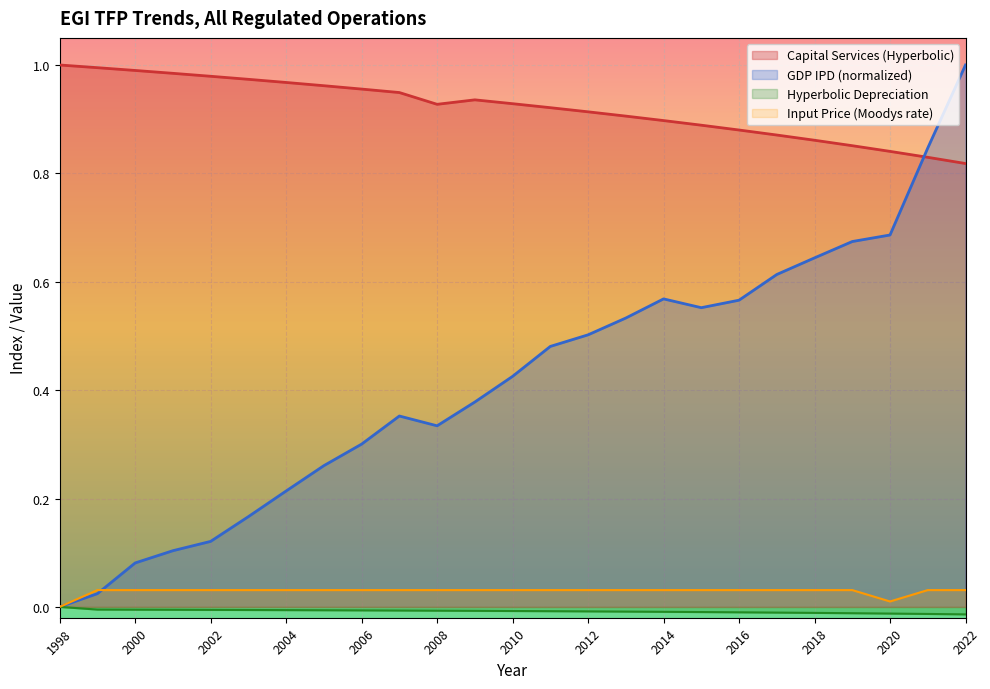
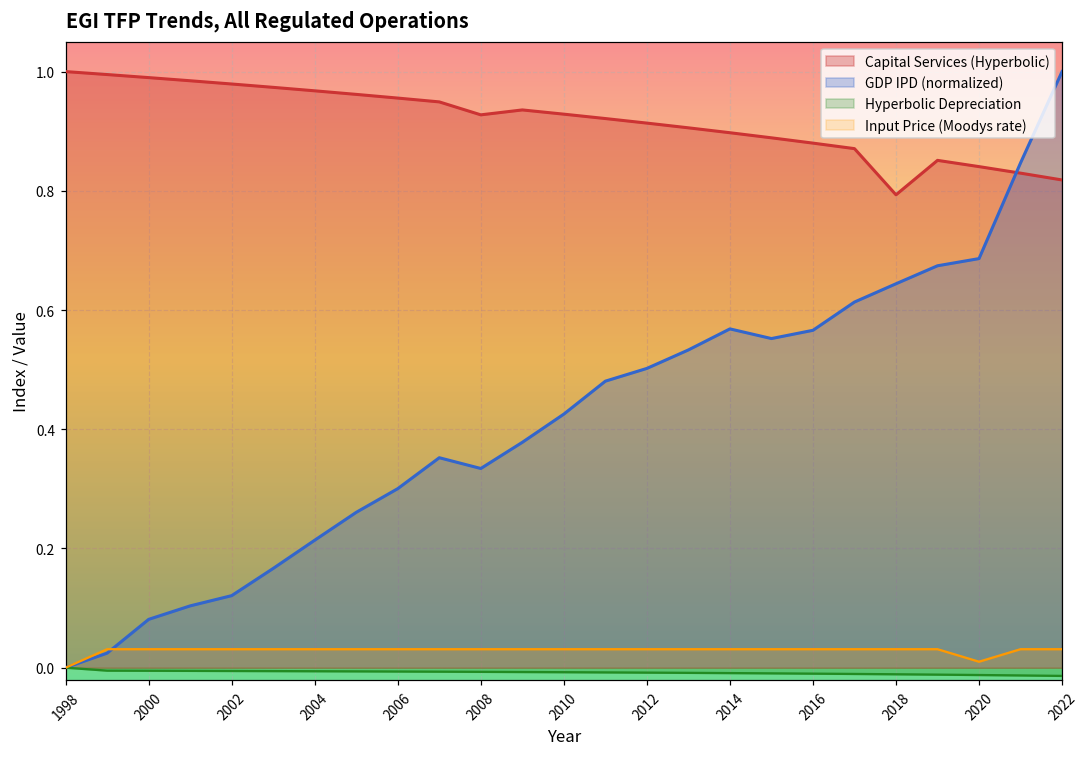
Capital Services (Hyperbolic), 2018: 0.86 -> 0.79
